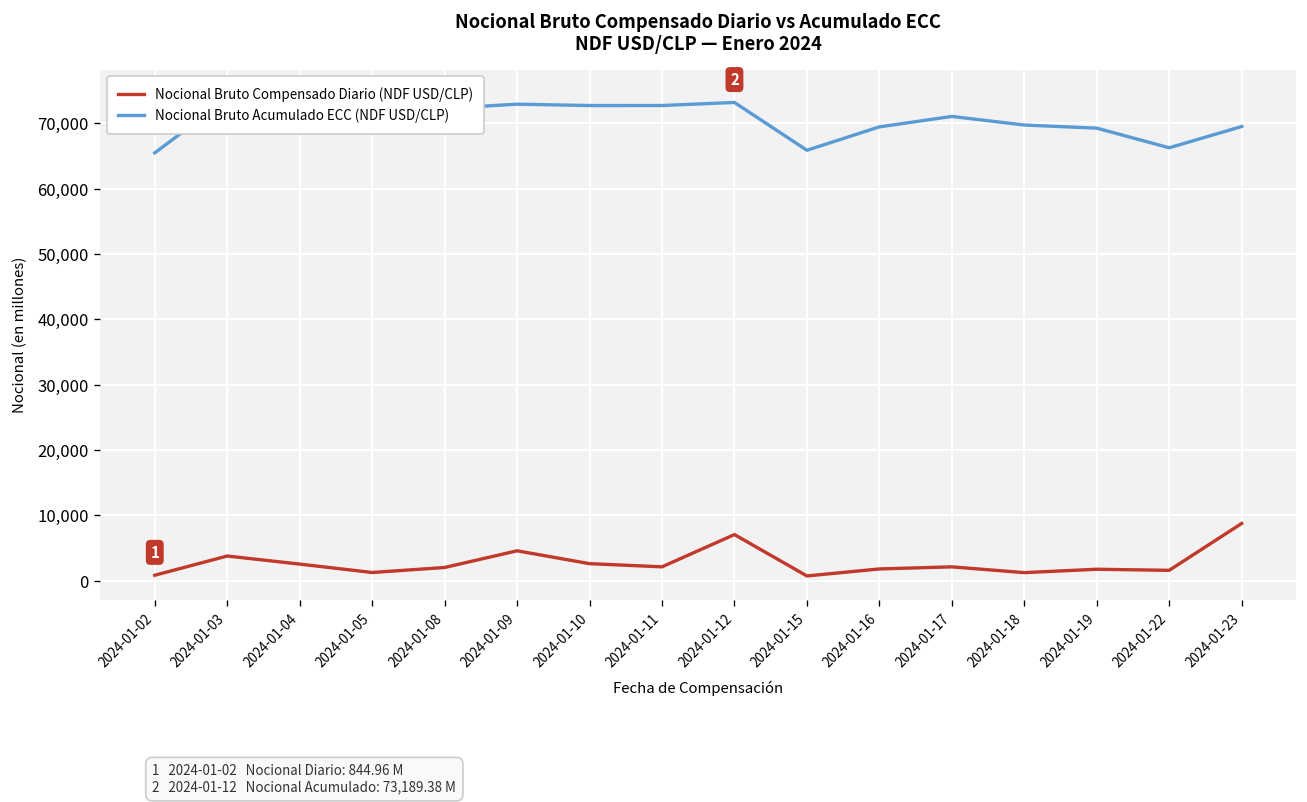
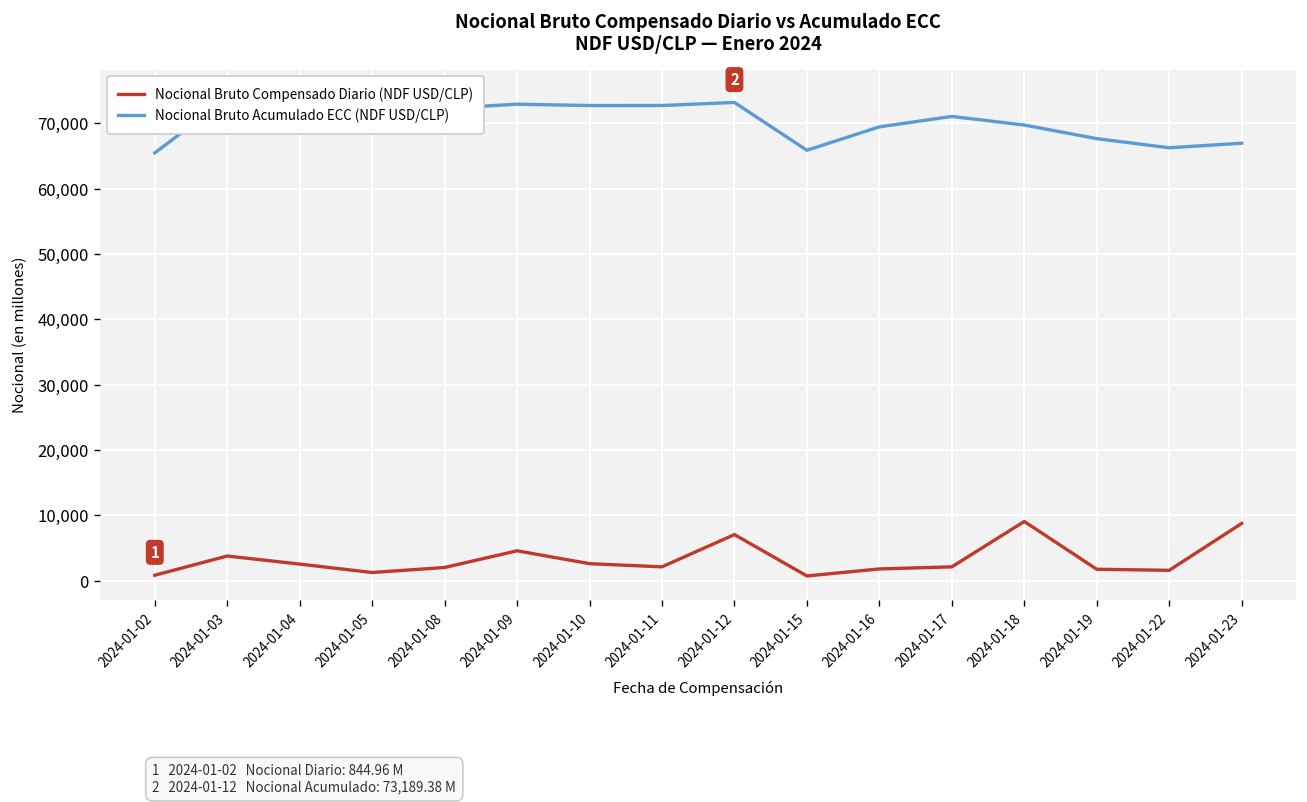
Nocional Bruto Compensado Diario (NDF USD/CLP), 2024-01-18: 1,000 -> 9,000
Nocional Bruto Acumulado ECC (NDF USD/CLP), 2024-01-19: 69,000 -> 68,000
Nocional Bruto Acumulado ECC (NDF USD/CLP), 2024-01-23: 70,000 -> 67,000
